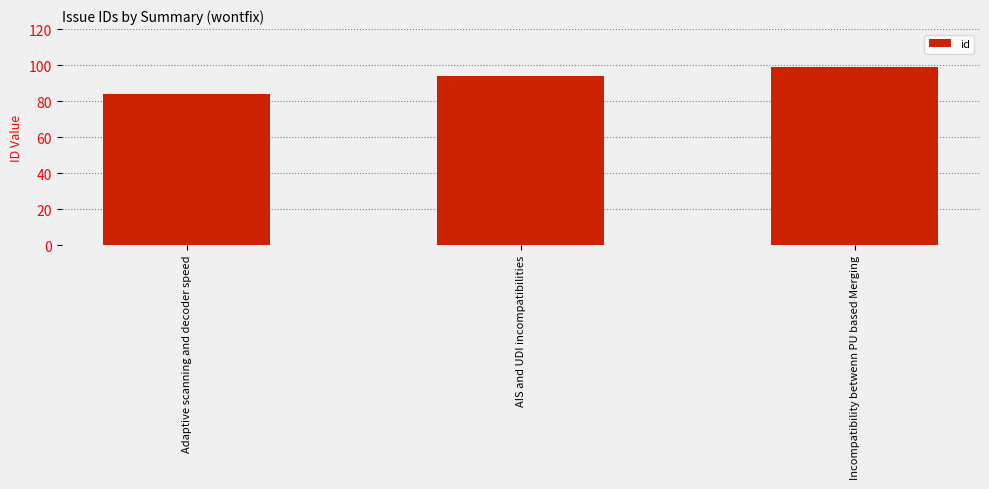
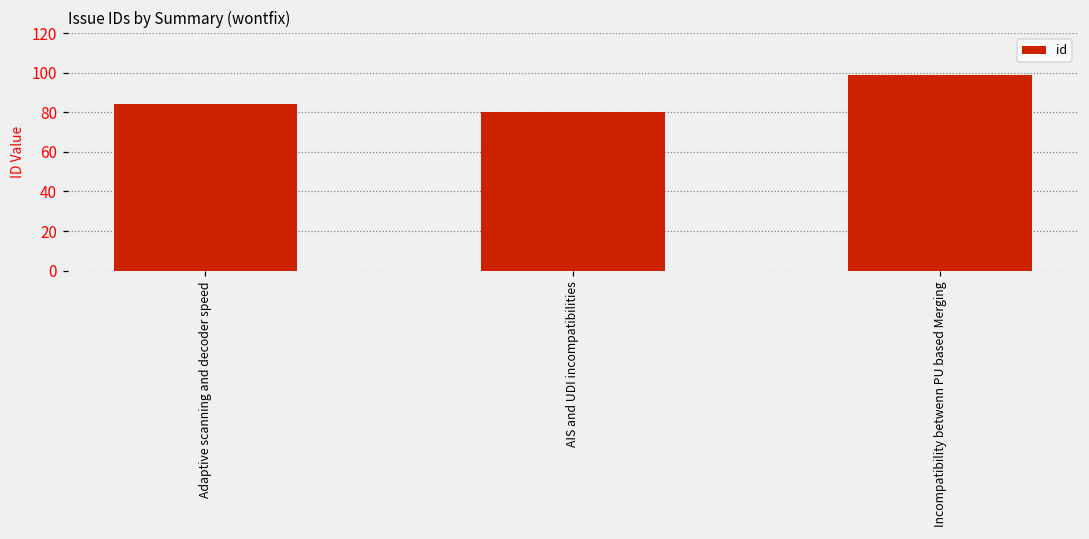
AIS and UDI incompatibilities: 94 -> 80
